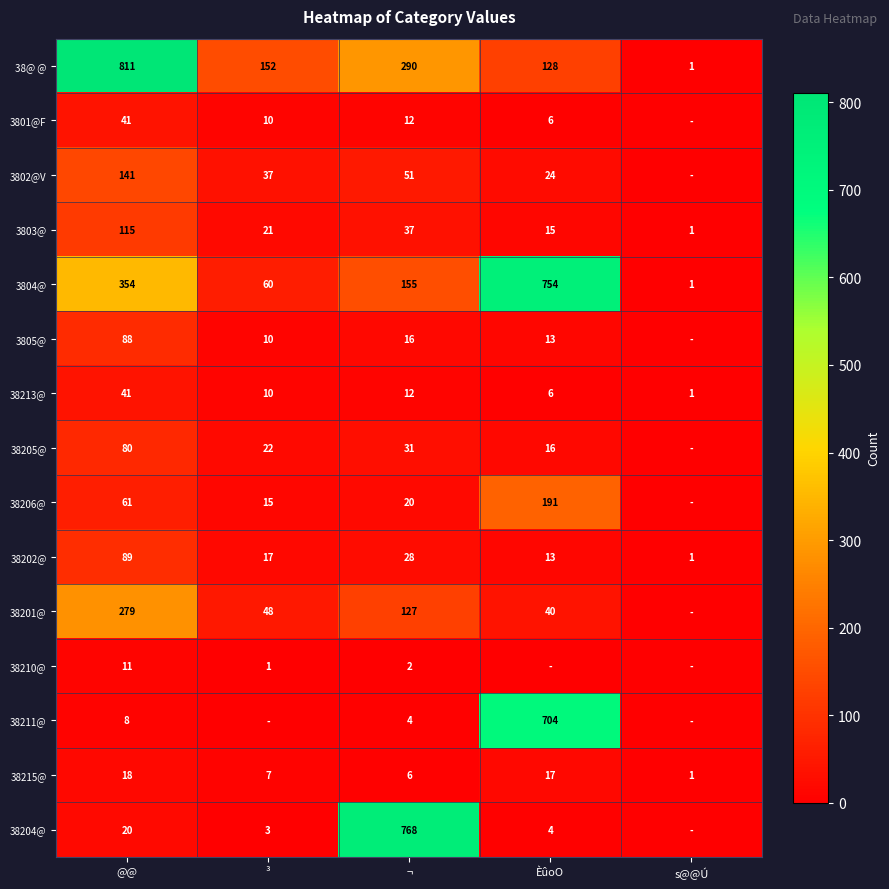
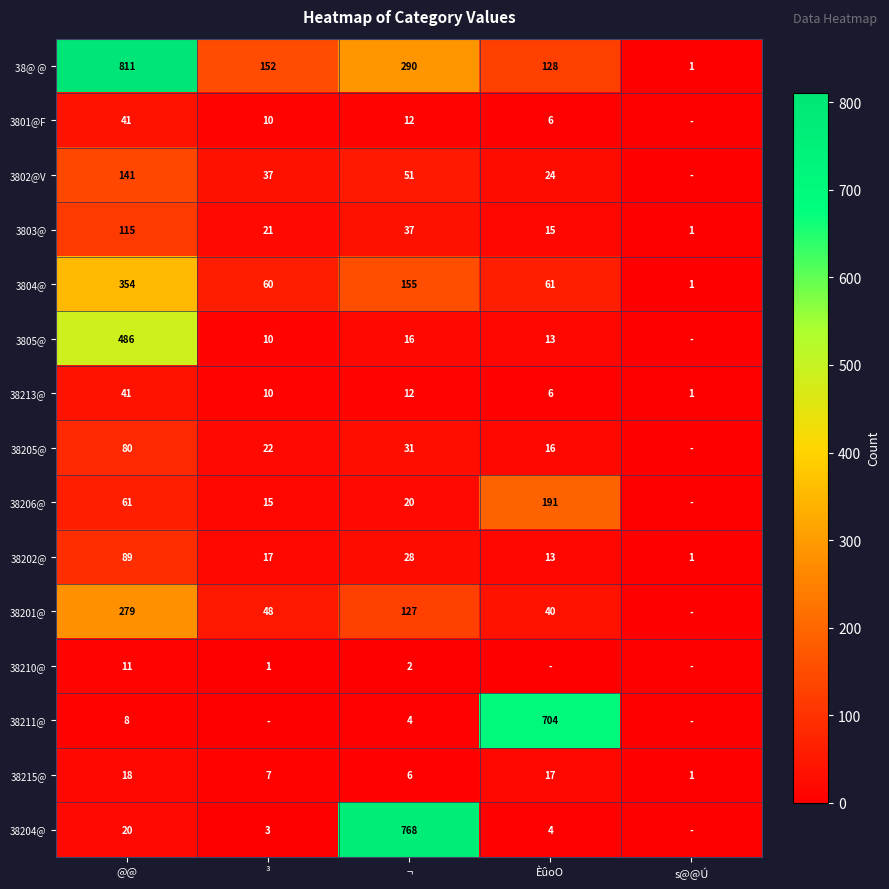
3804@, ÈûoO: 754 -> 61
3805@, @@: 88 -> 486
